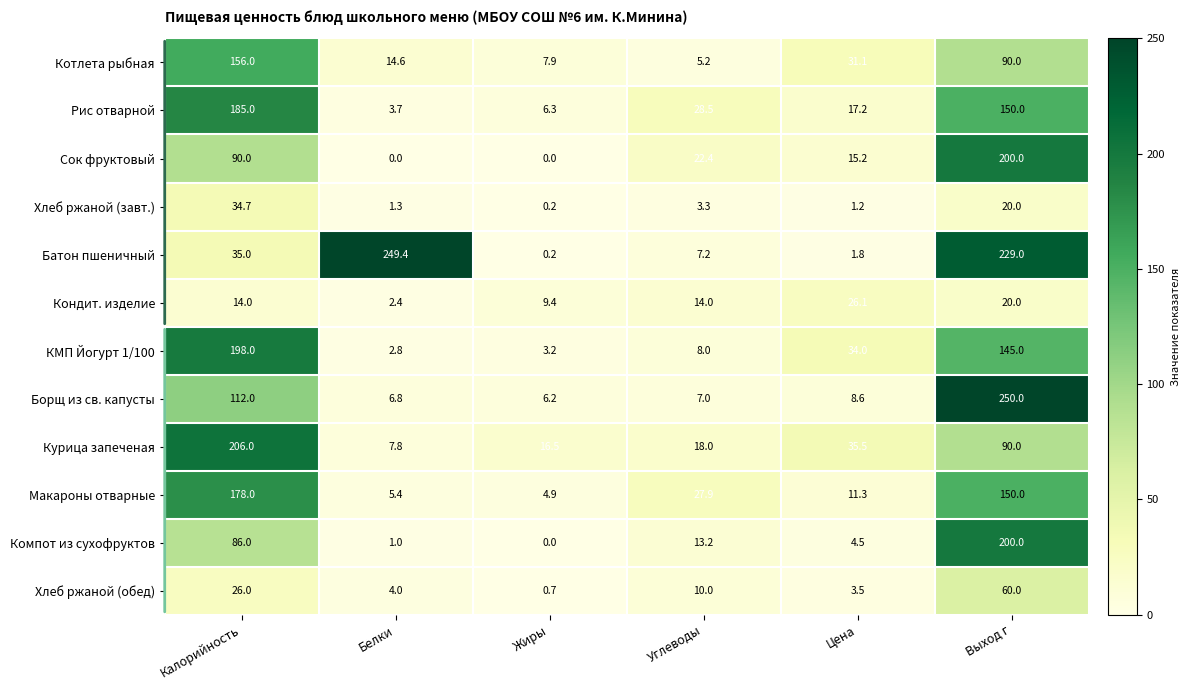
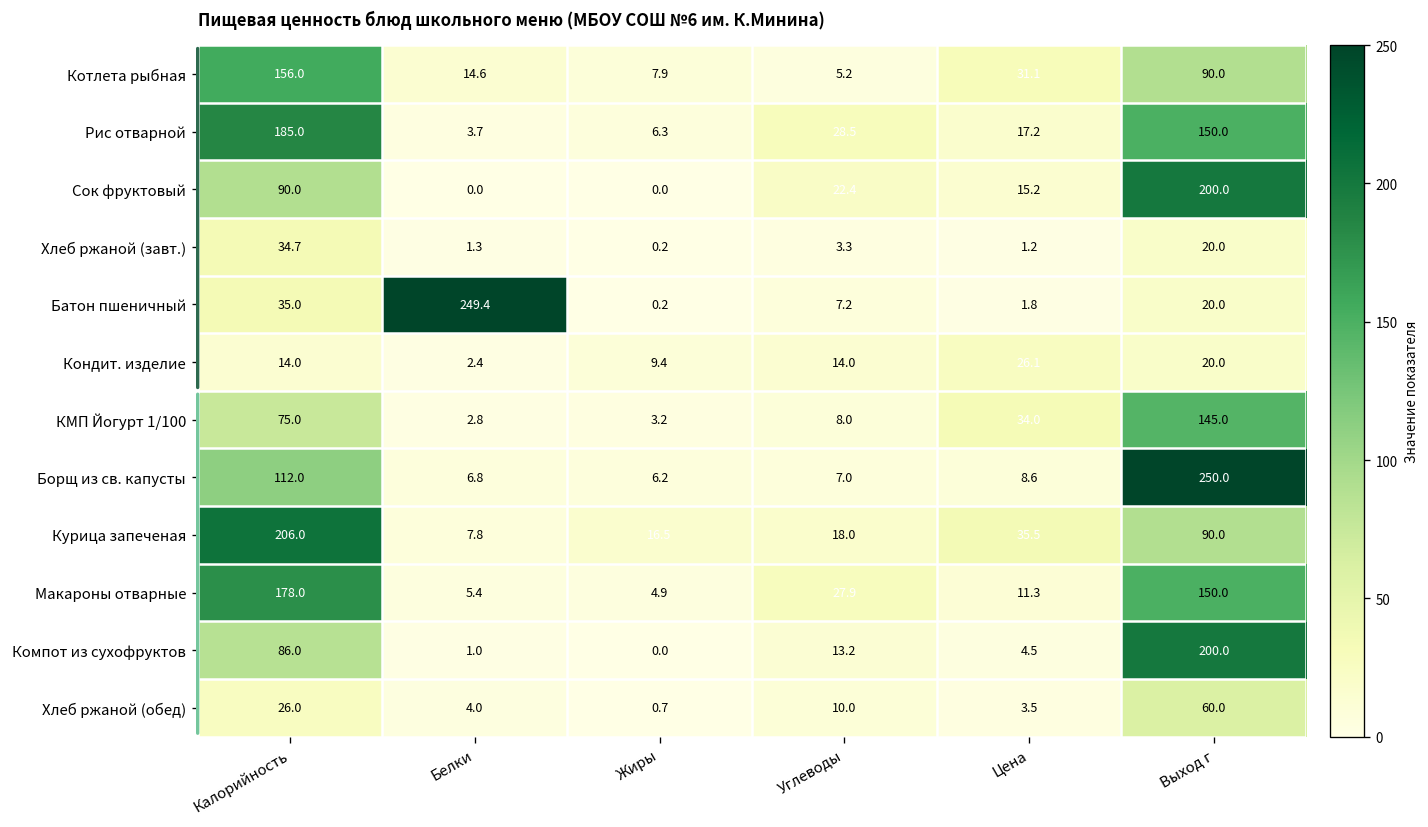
Батон пшеничный, Выход г: 229.0 -> 20.0
КМП Йогурт 1/100, Калорийность: 198.0 -> 75.0
